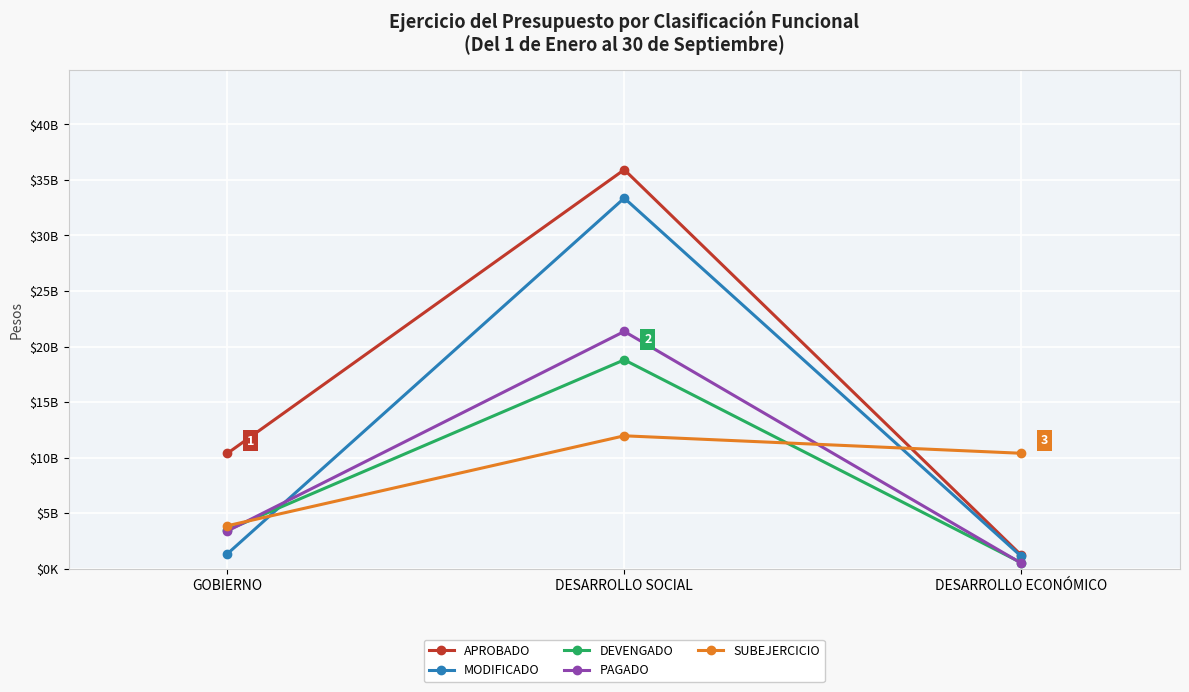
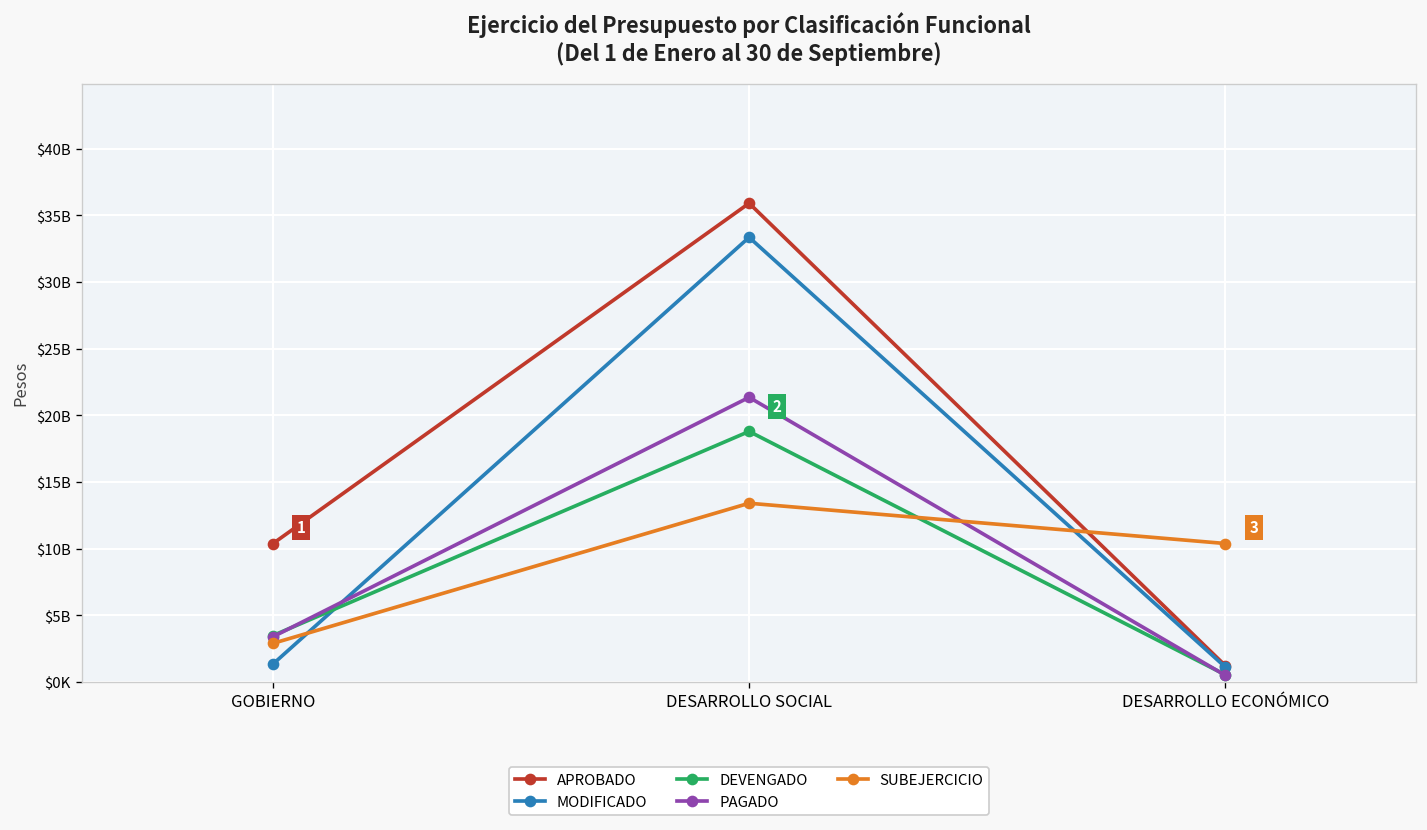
SUBEJERCICIO, GOBIERNO: $3900000000 -> $2900000000
SUBEJERCICIO, DESARROLLO SOCIAL: $12000000000 -> $13400000000
